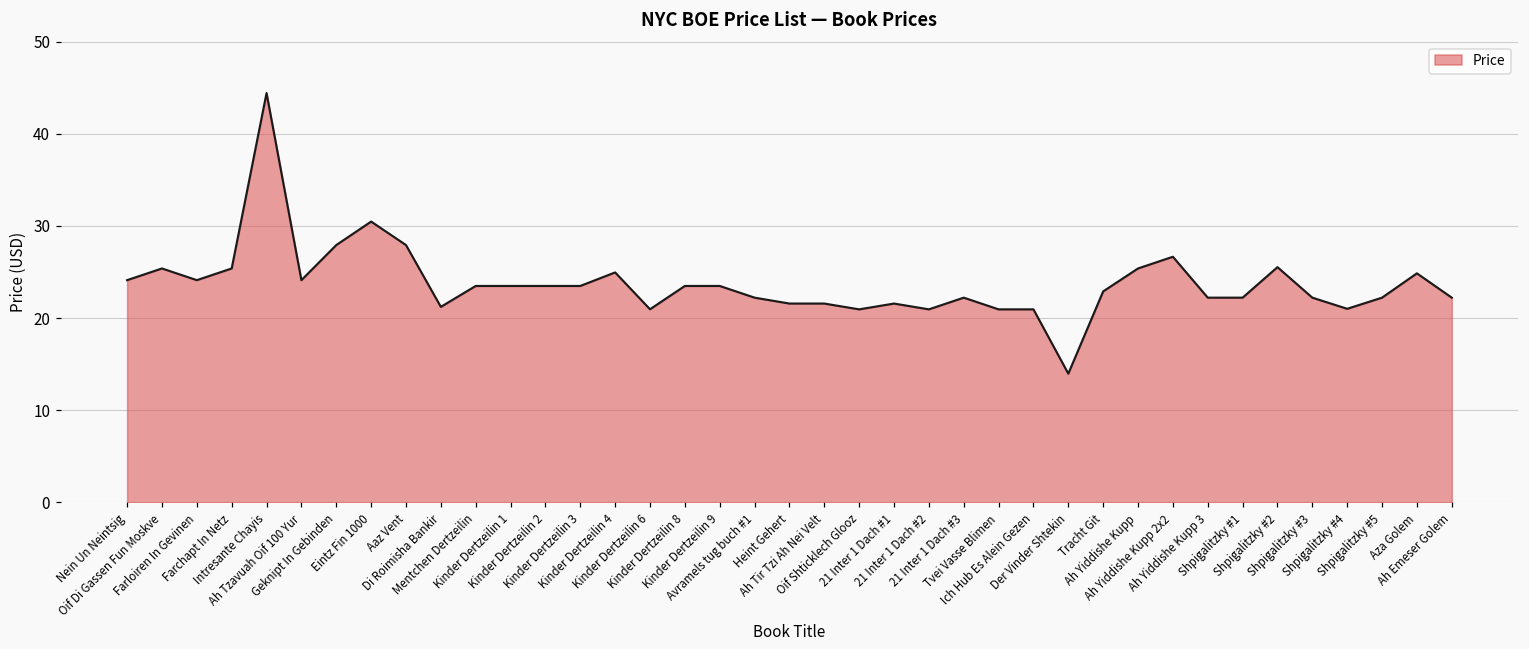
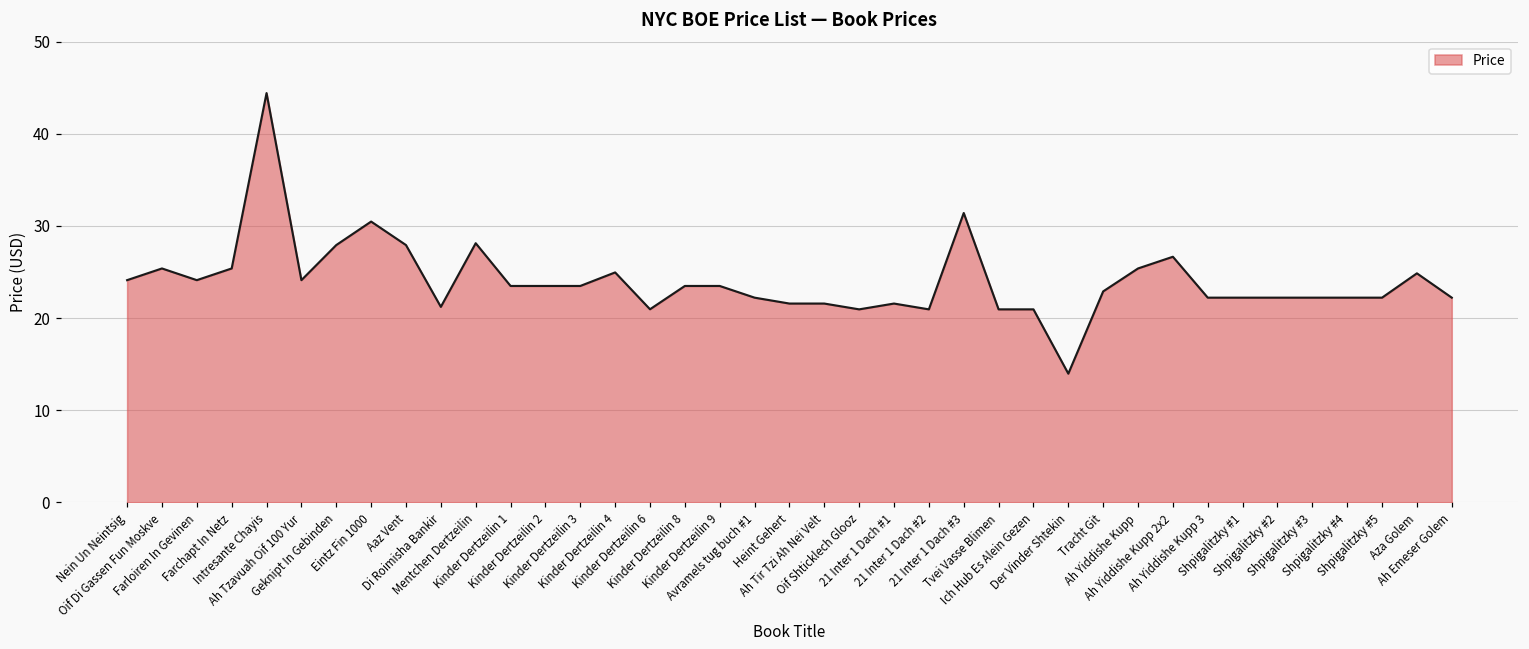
Mentchen Dertzeilin: 23 -> 28
21 Inter 1 Dach #3: 22 -> 31
Shpigalitzky #2: 26 -> 22
Shpigalitzky #4: 21 -> 22
